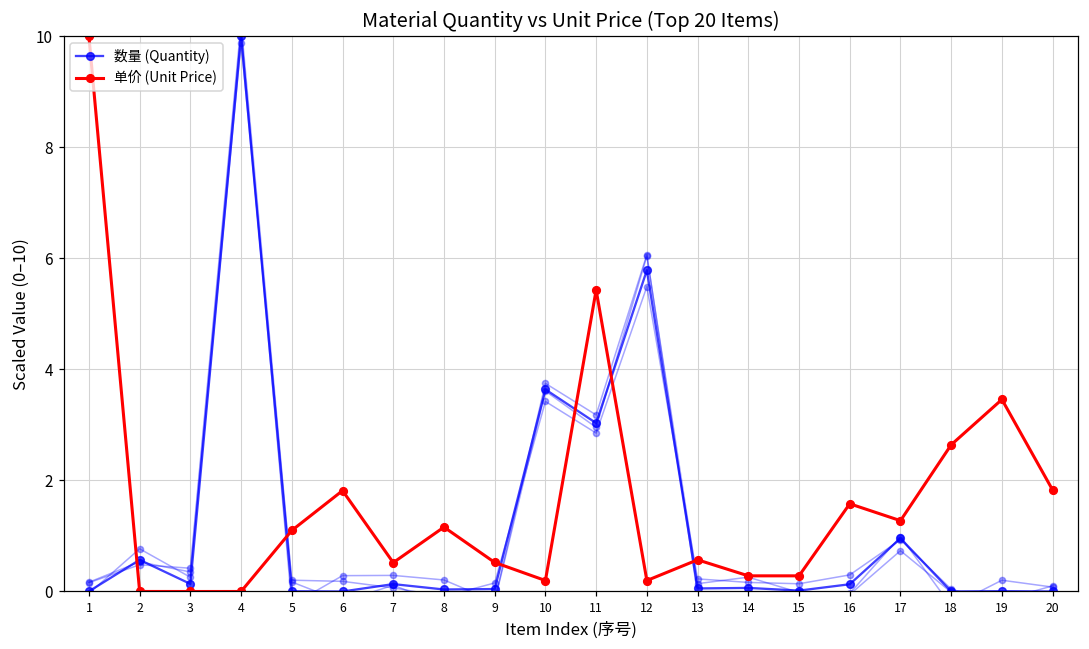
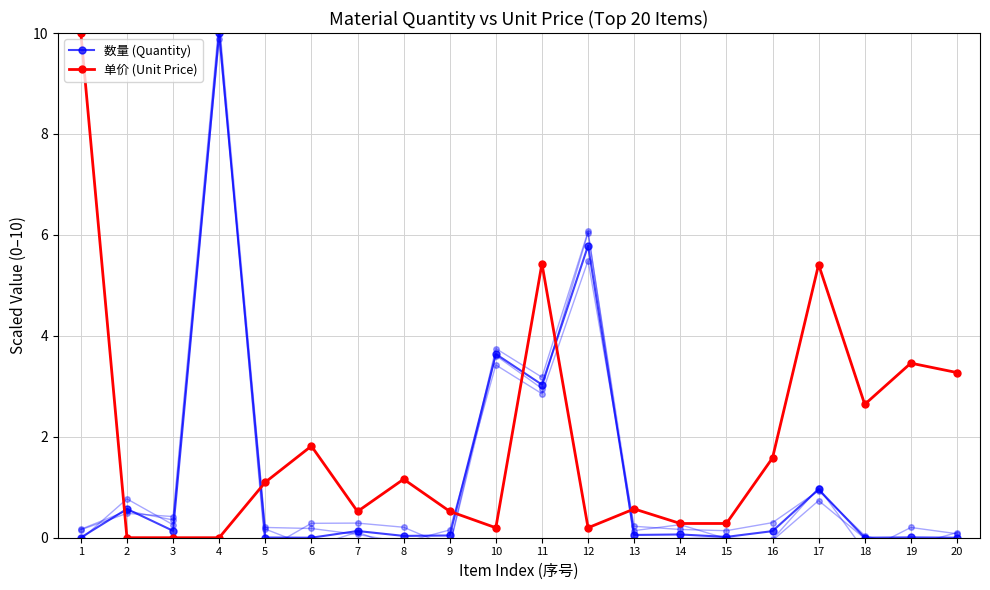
单价 (Unit Price), 17: 1.3 -> 5.4
单价 (Unit Price), 20: 1.8 -> 3.3
